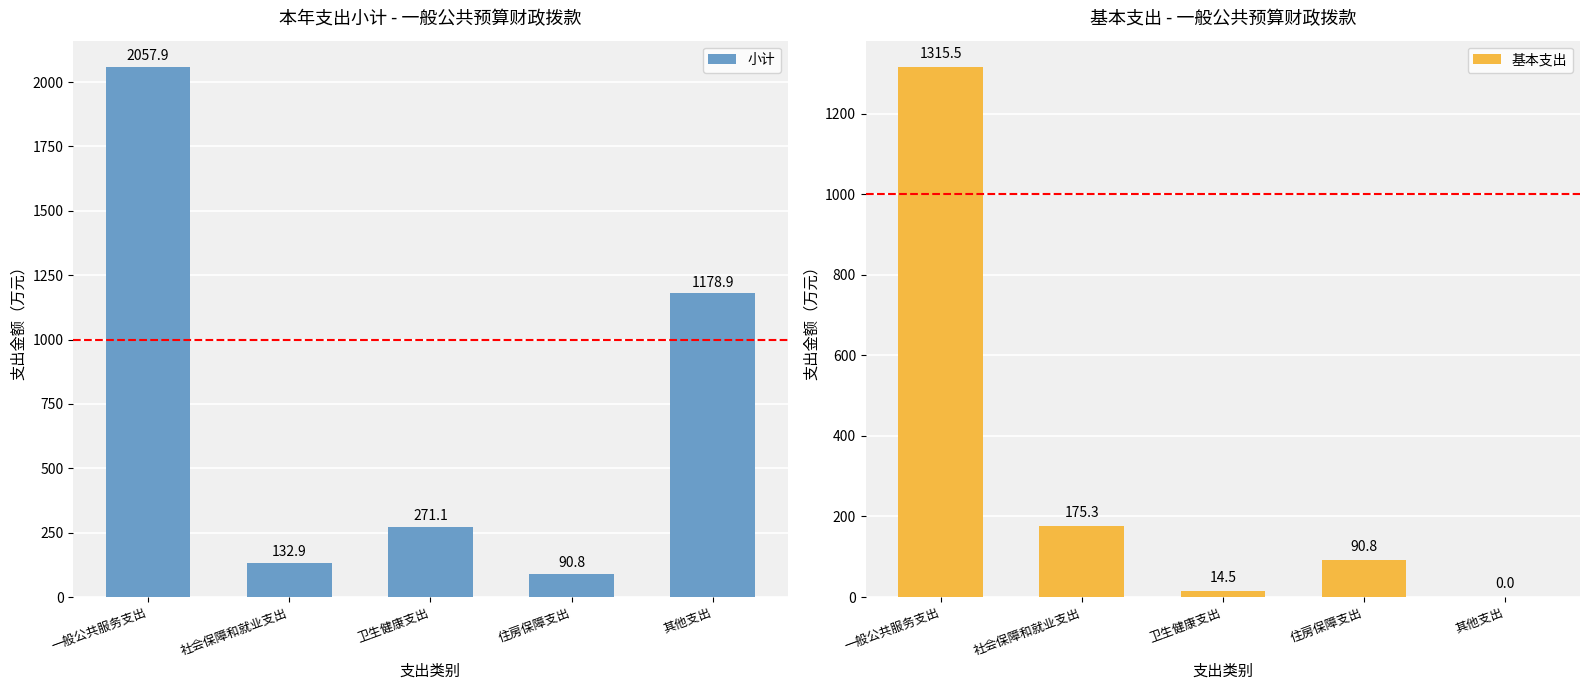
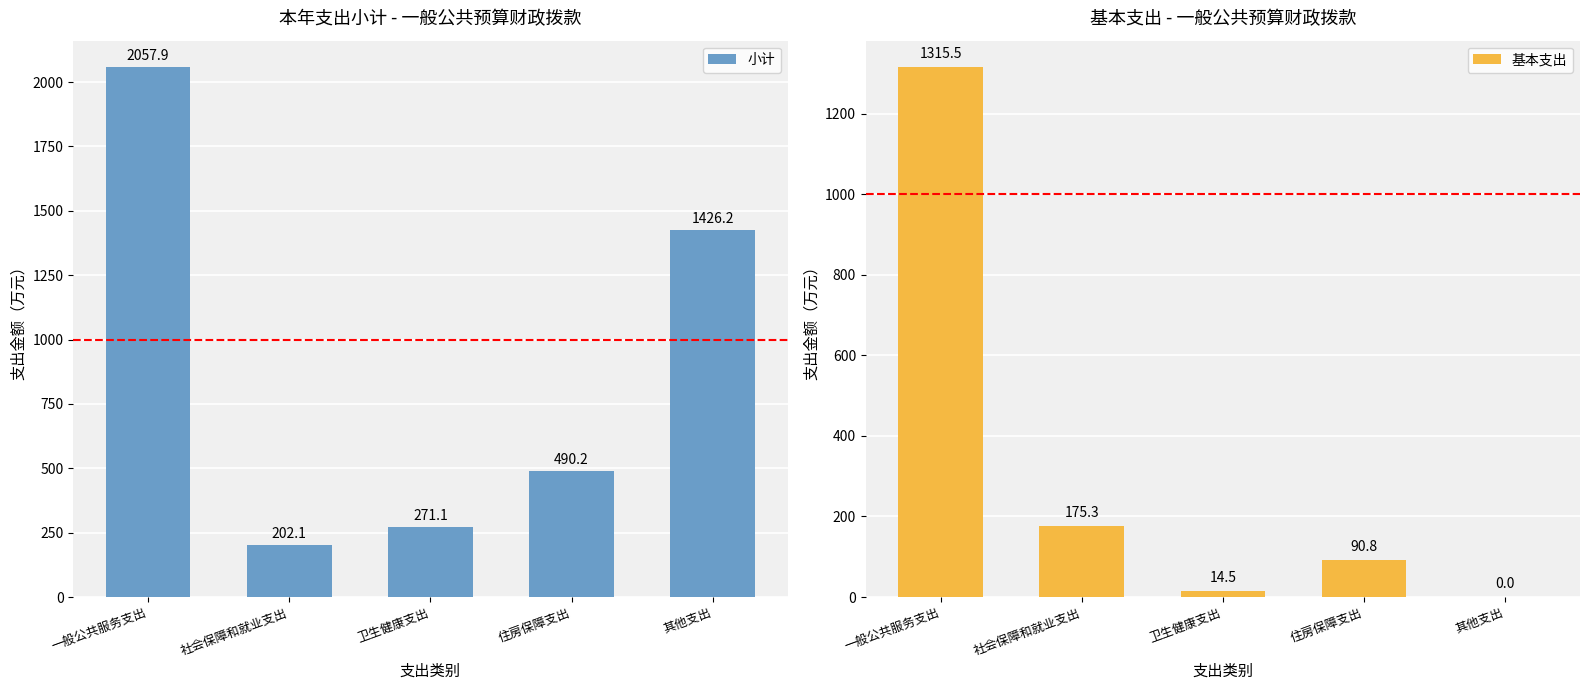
本年支出小计 - 一般公共预算财政拨款, 社会保障和就业支出: 132.9 -> 202.1
本年支出小计 - 一般公共预算财政拨款, 住房保障支出: 90.8 -> 490.2
本年支出小计 - 一般公共预算财政拨款, 其他支出: 1178.9 -> 1426.2
